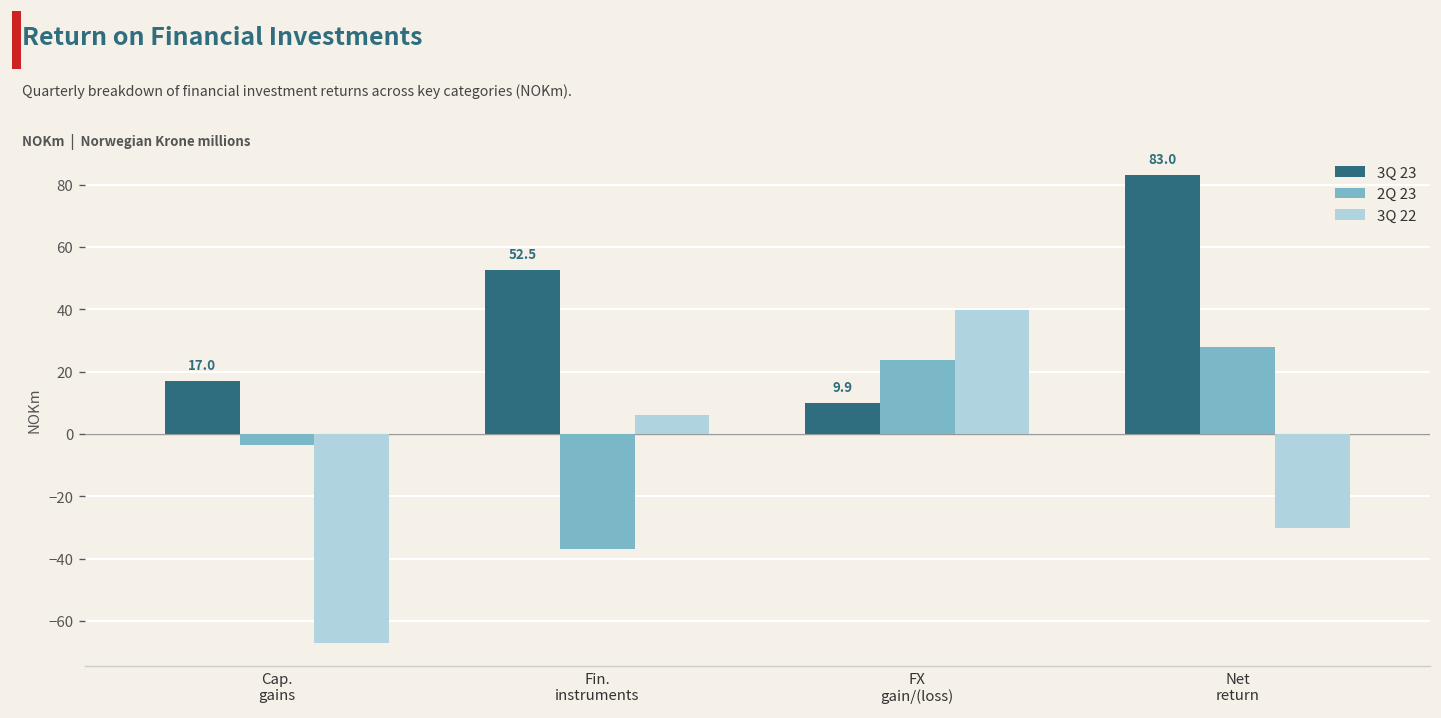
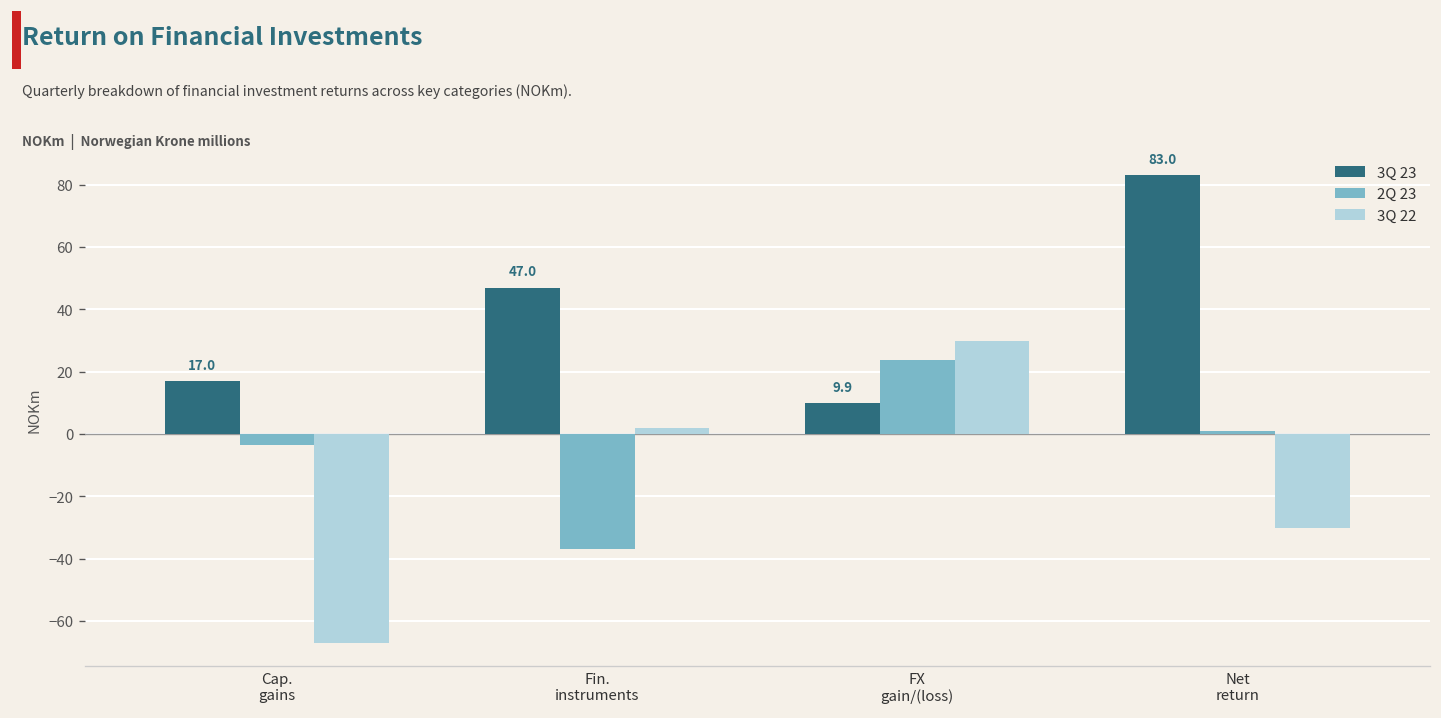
3Q 23, Fin. instruments: 52.5 -> 47.0
3Q 22, Fin. instruments: 6 -> 2
3Q 22, FX gain/(loss): 40 -> 30
2Q 23, Net return: 28 -> 1
